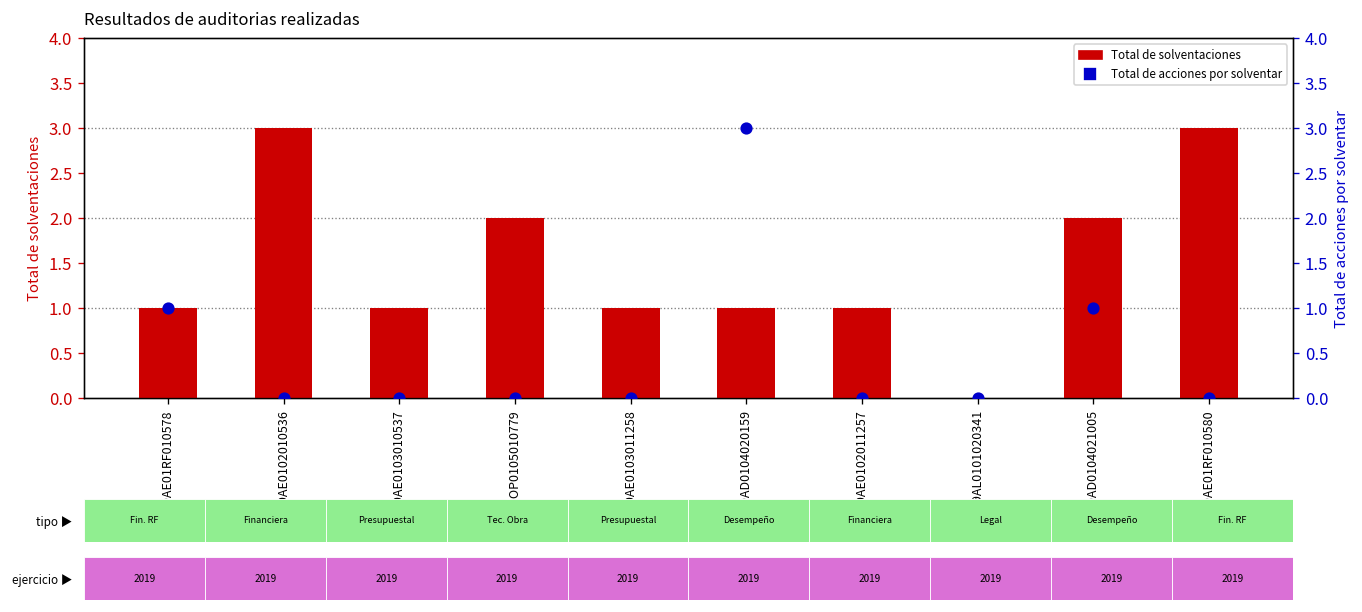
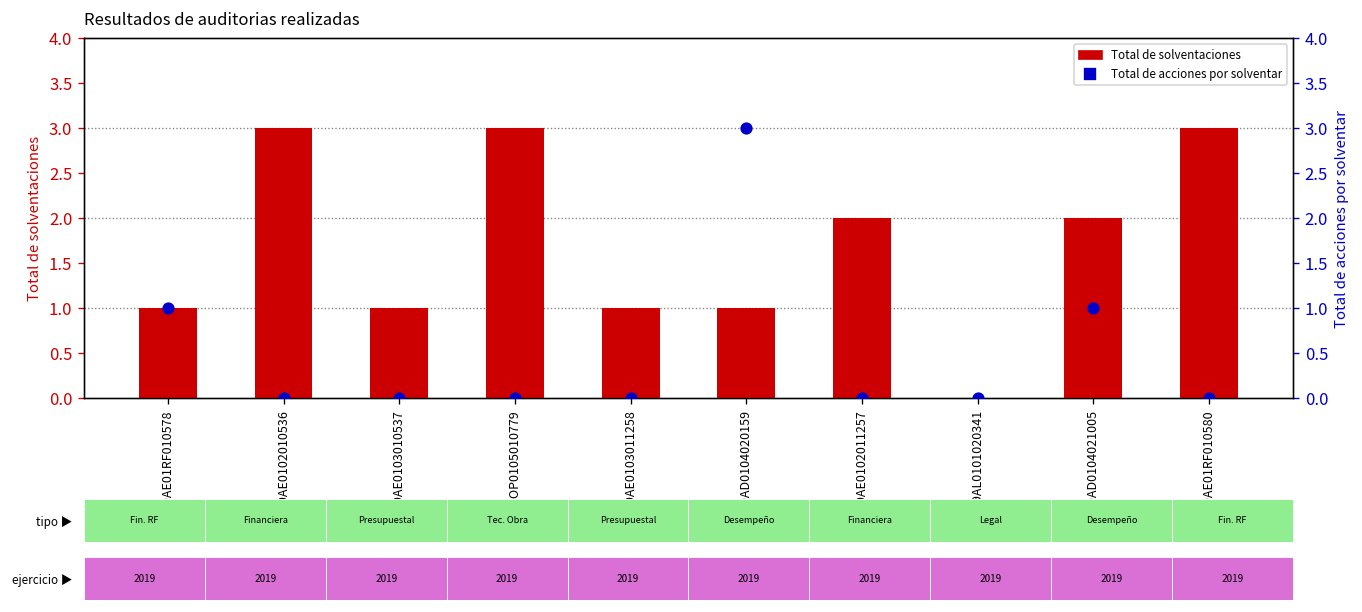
Resultados de auditorias realizadas, Total de solventaciones, 2019OP0105010779: 2 -> 3
Resultados de auditorias realizadas, Total de solventaciones, 2019AE0102011257: 1 -> 2
